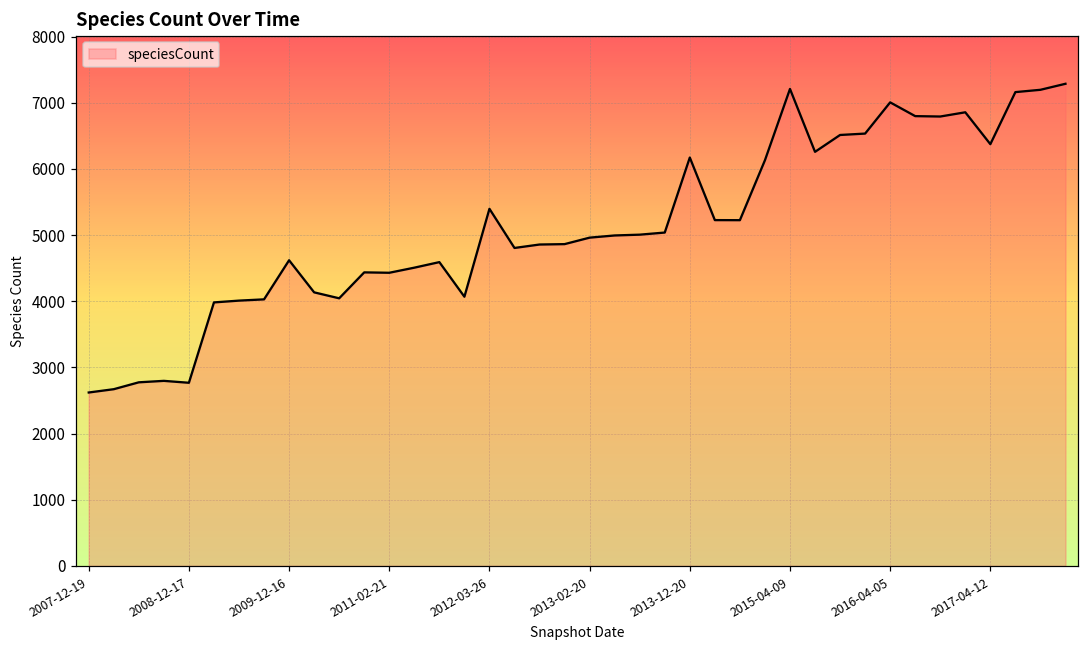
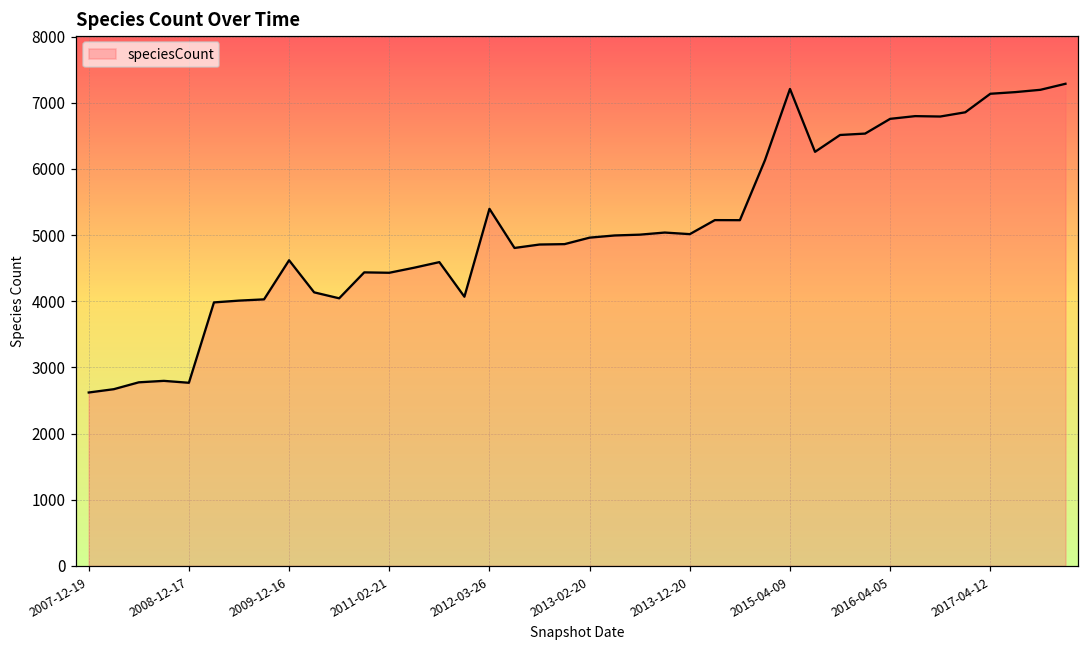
2013-12-20: 6200 -> 5000
2016-04-05: 7000 -> 6800
2017-04-12: 6400 -> 7100
